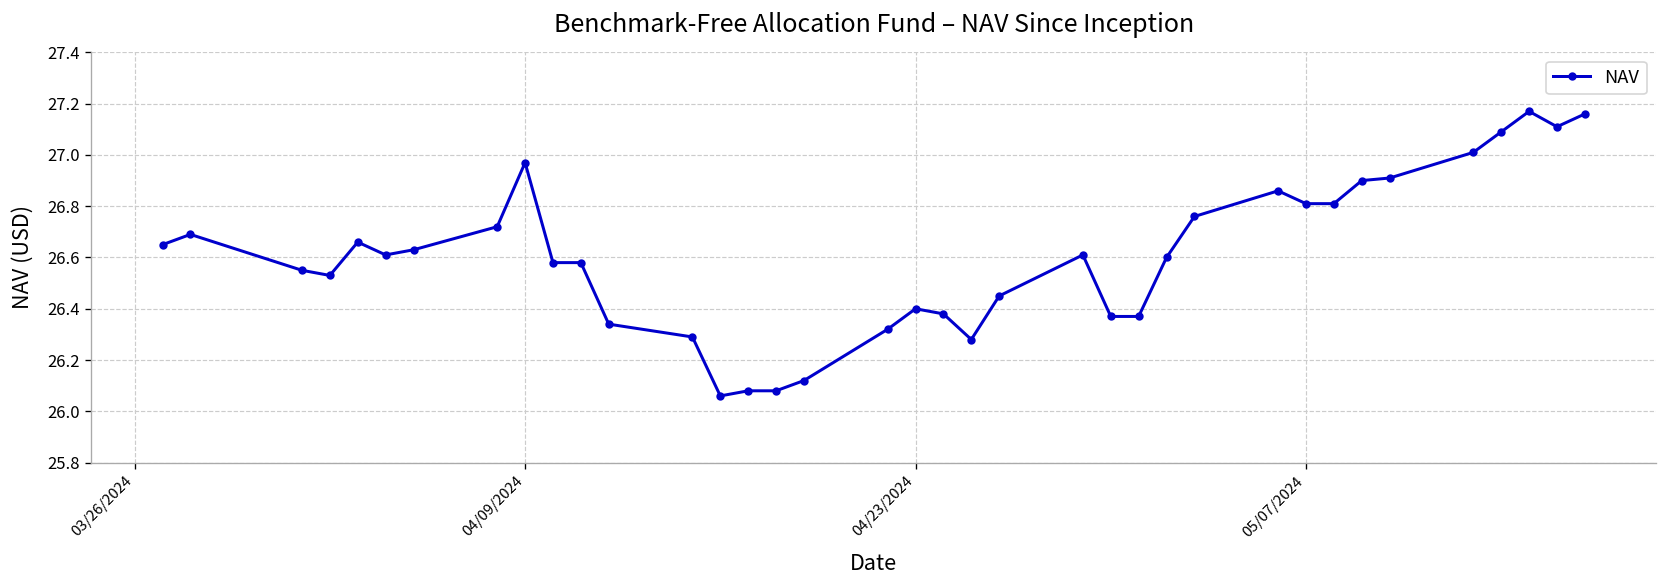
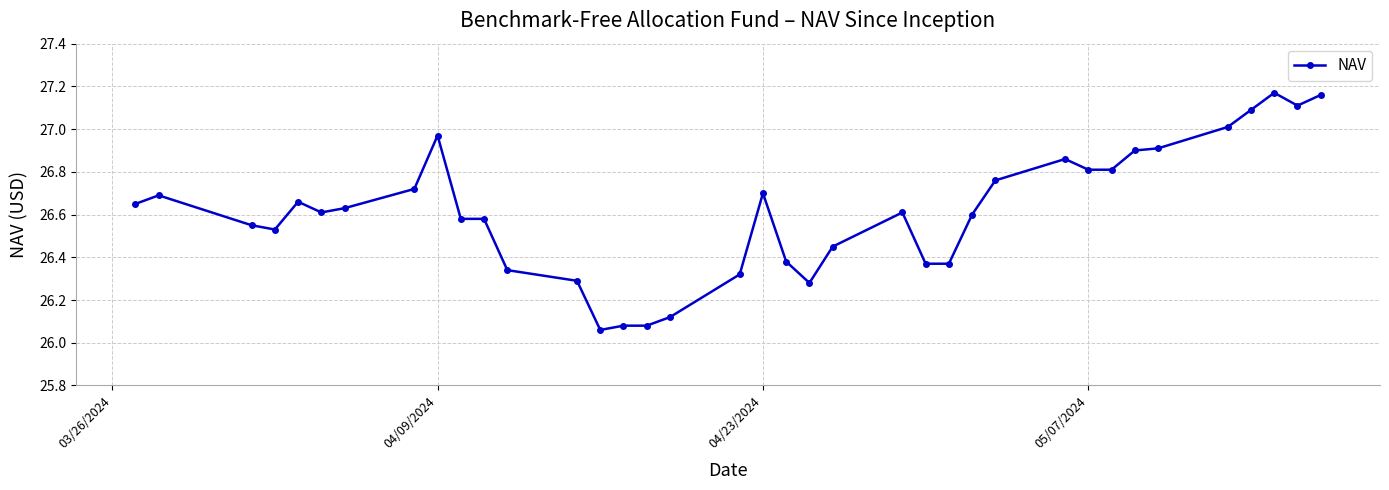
04/23/2024: 26.4 -> 26.7
